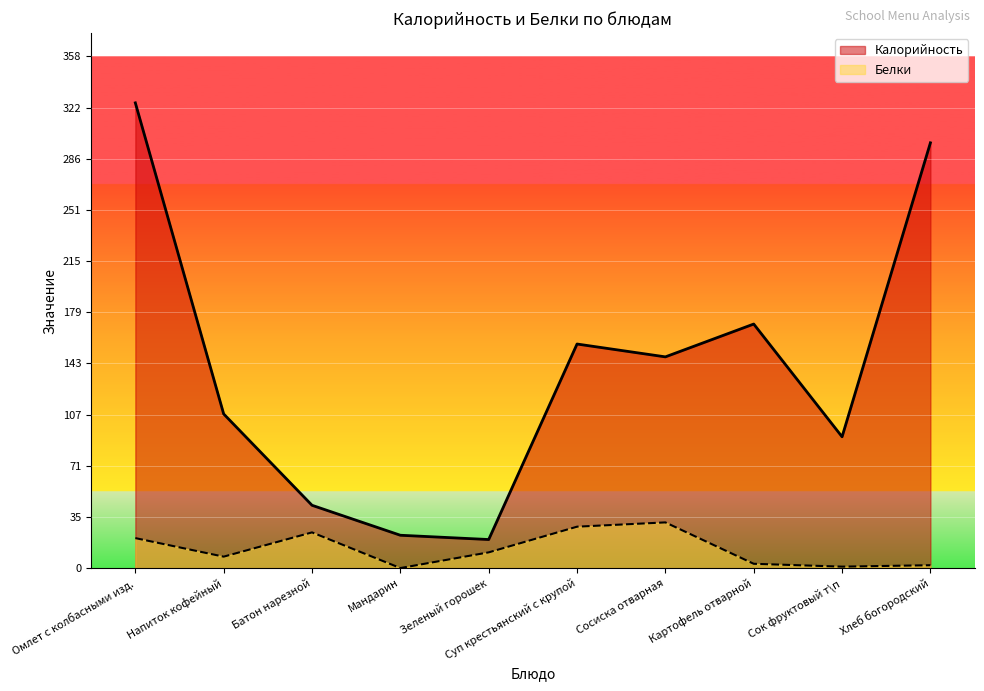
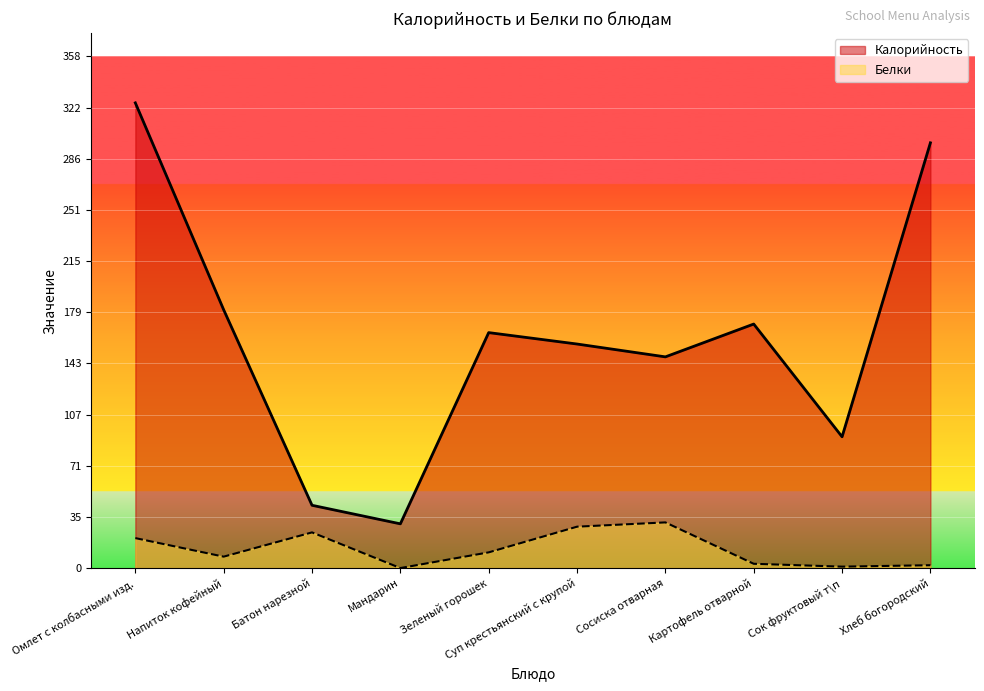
Калорийность, Напиток кофейный: 108 -> 181
Калорийность, Мандарин: 23 -> 31
Калорийность, Зеленый горошек: 20 -> 165
